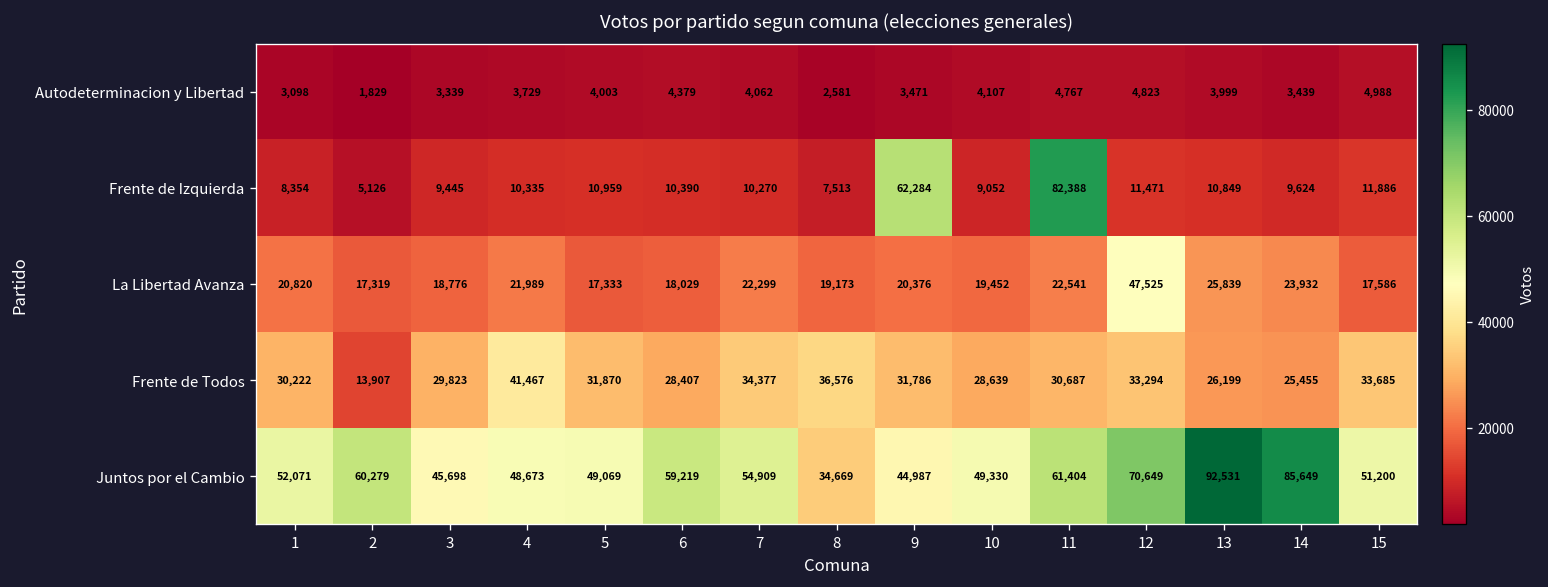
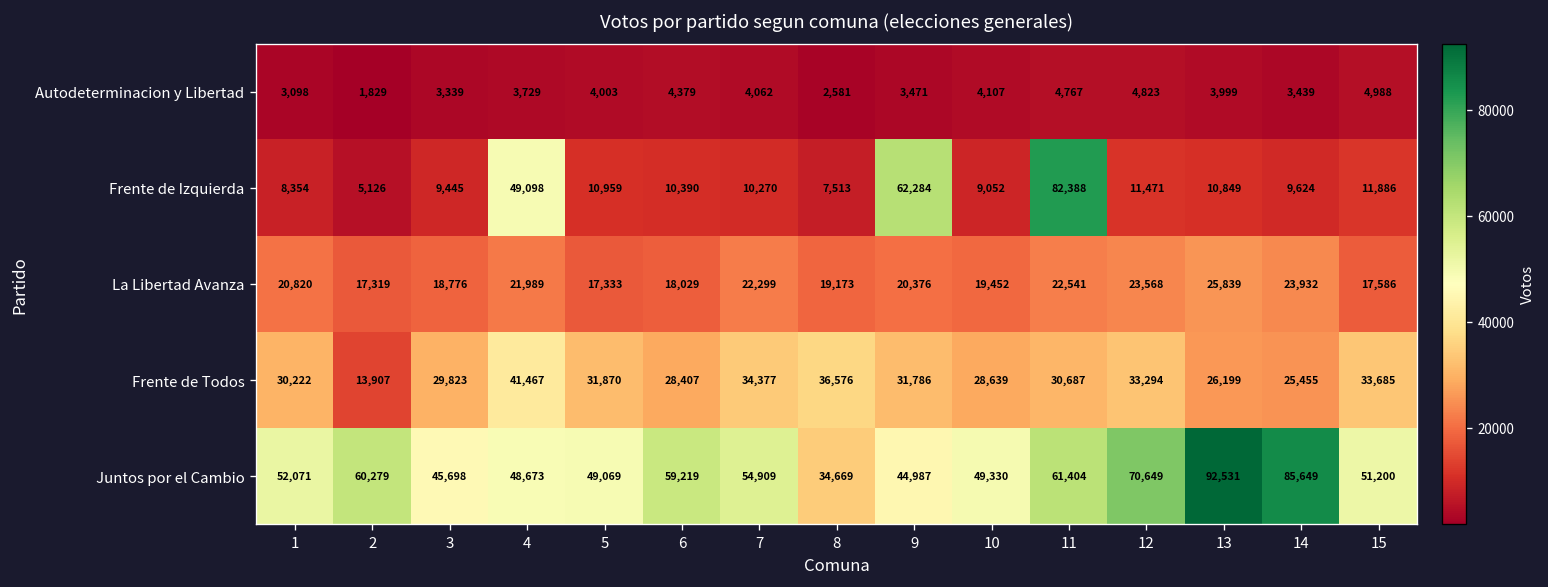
Frente de Izquierda, 4: 10,335 -> 49,098
La Libertad Avanza, 12: 47,525 -> 23,568
